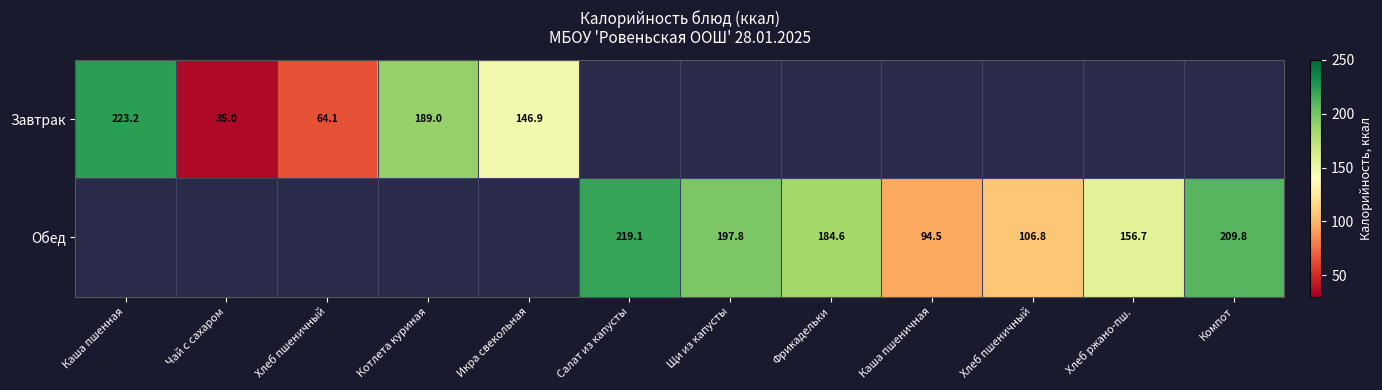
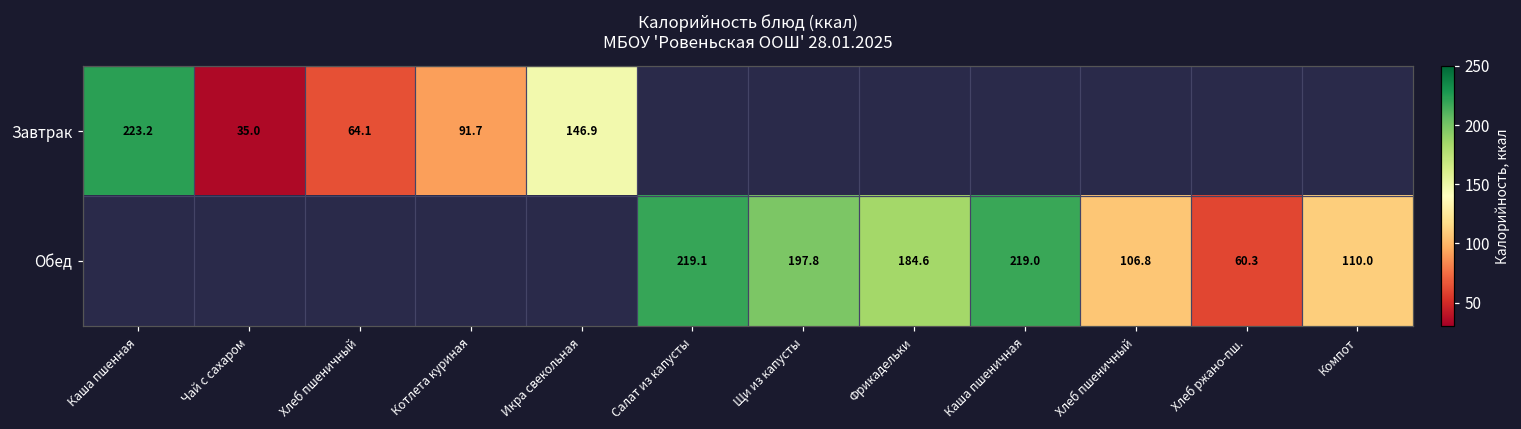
Завтрак, Котлета куриная: 189.0 -> 91.7
Обед, Каша пшеничная: 94.5 -> 219.0
Обед, Хлеб ржано-пш.: 156.7 -> 60.3
Обед, Компот: 209.8 -> 110.0
